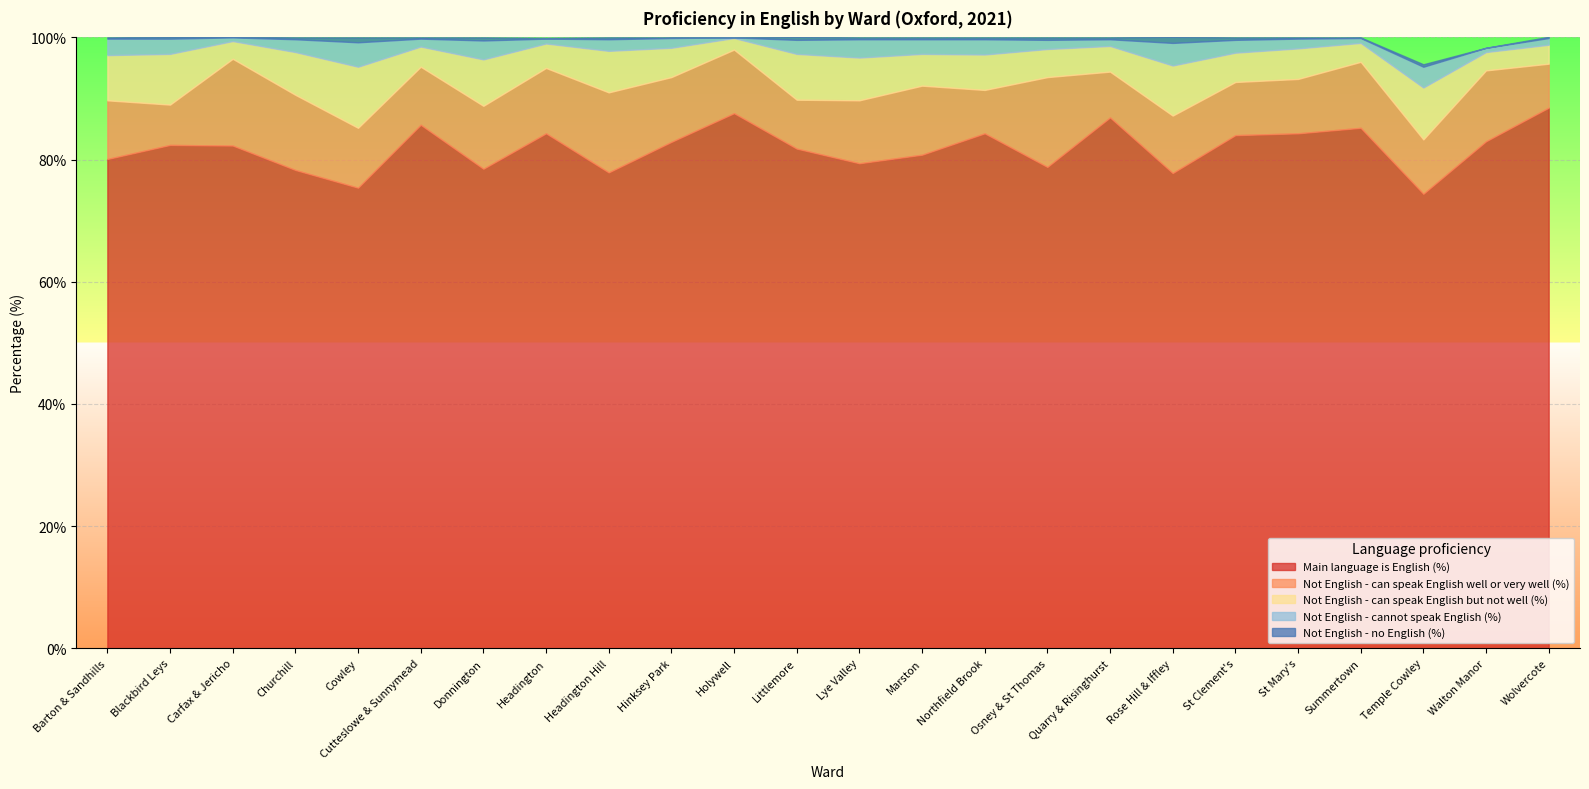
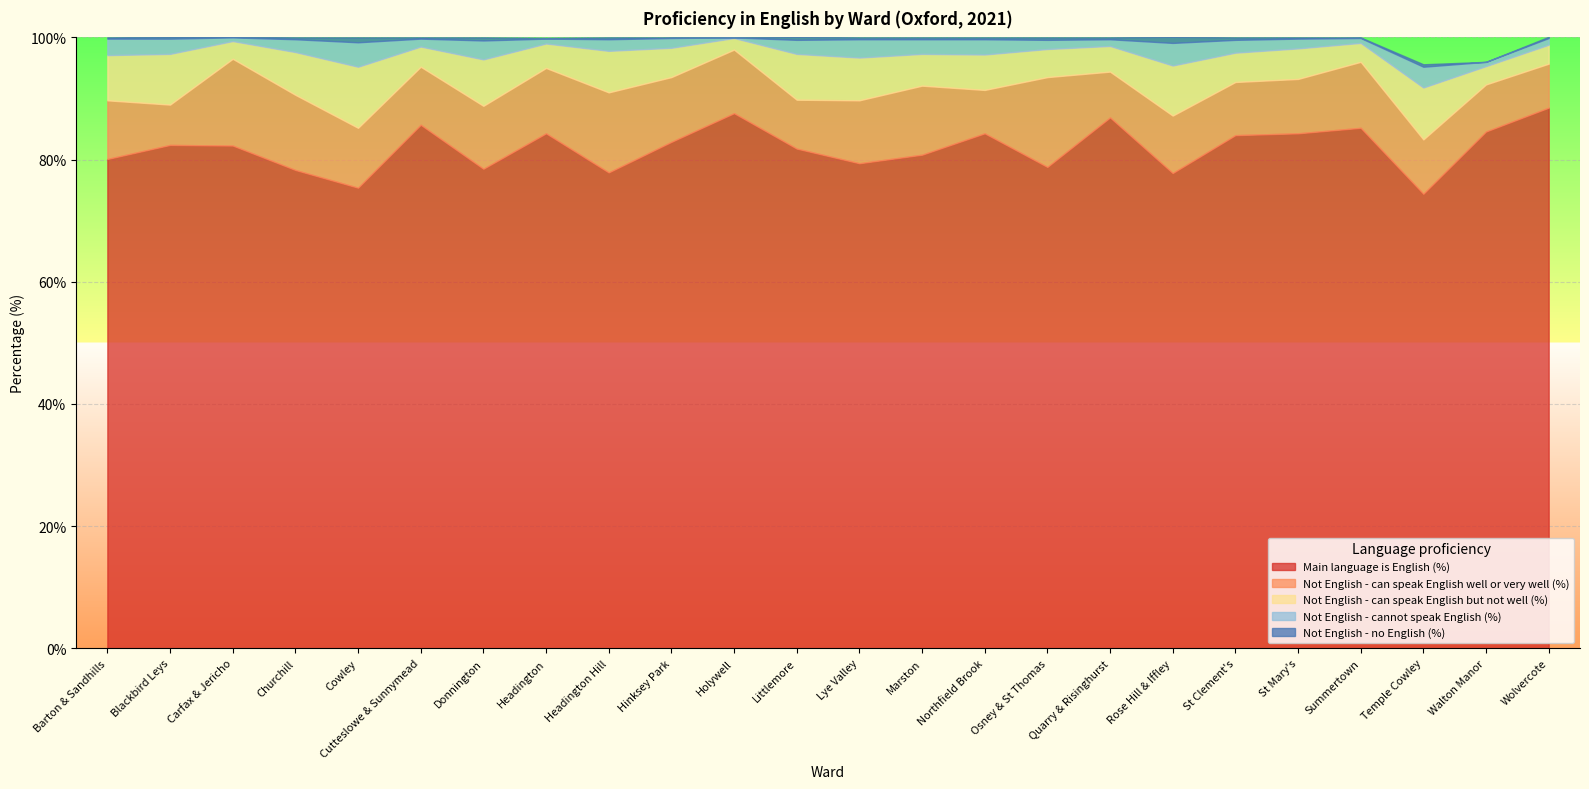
Main language is English (%), Walton Manor: 83% -> 85%
Not English - can speak English well or very well (%), Walton Manor: 12% -> 8%
